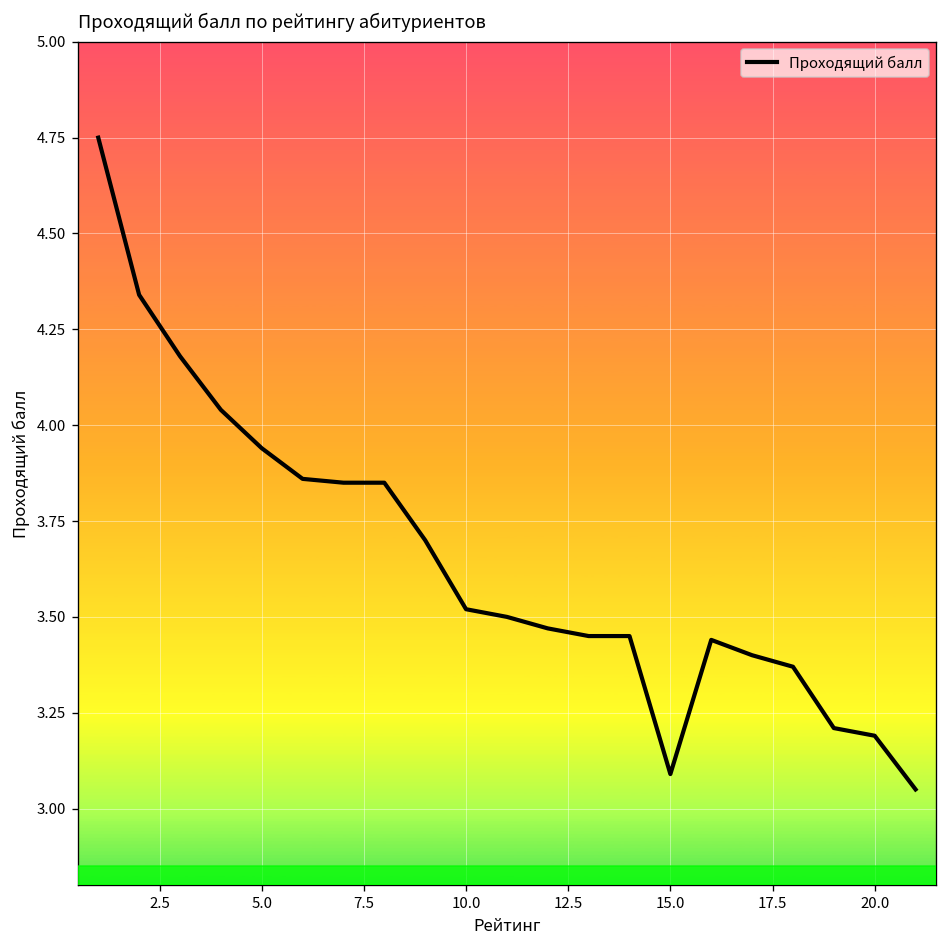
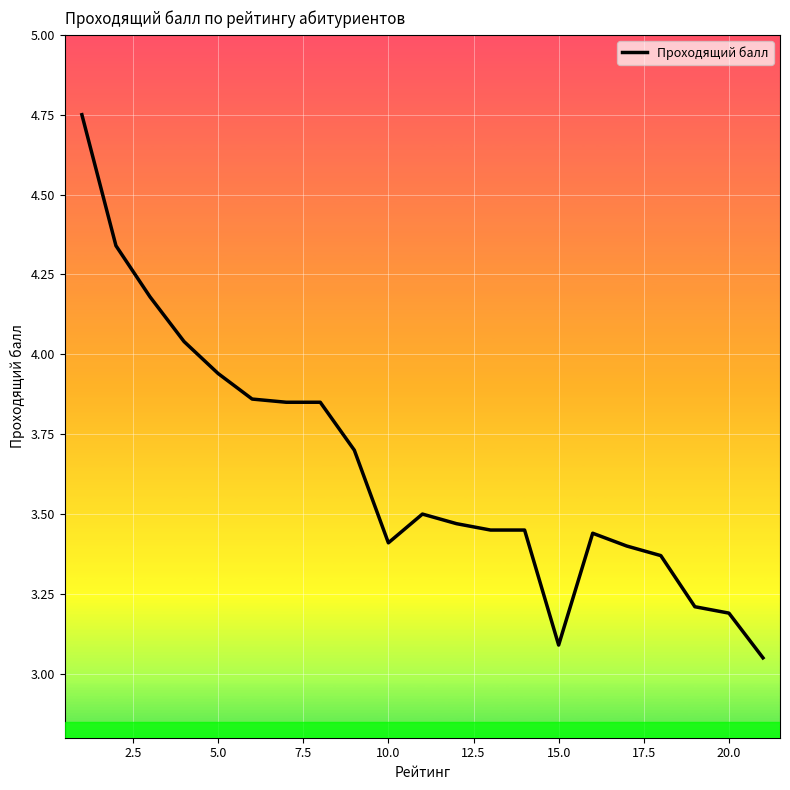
10.0: 3.52 -> 3.41
